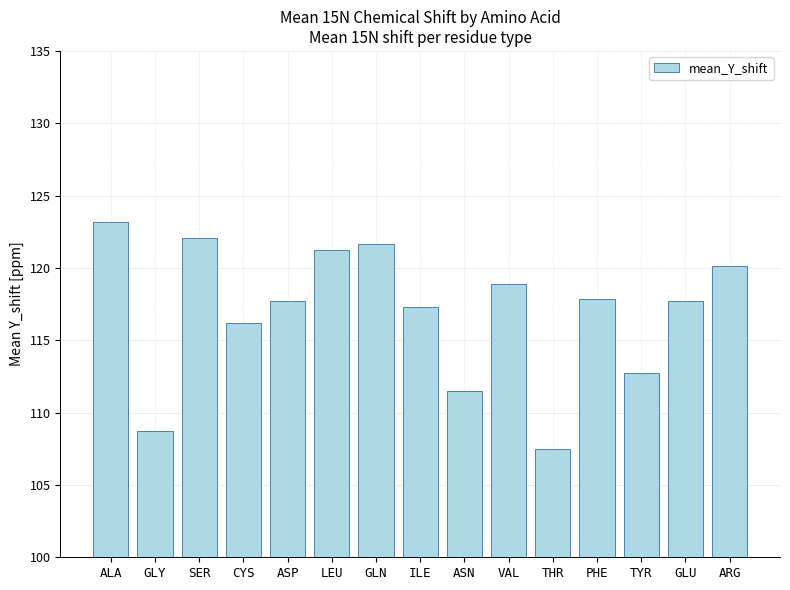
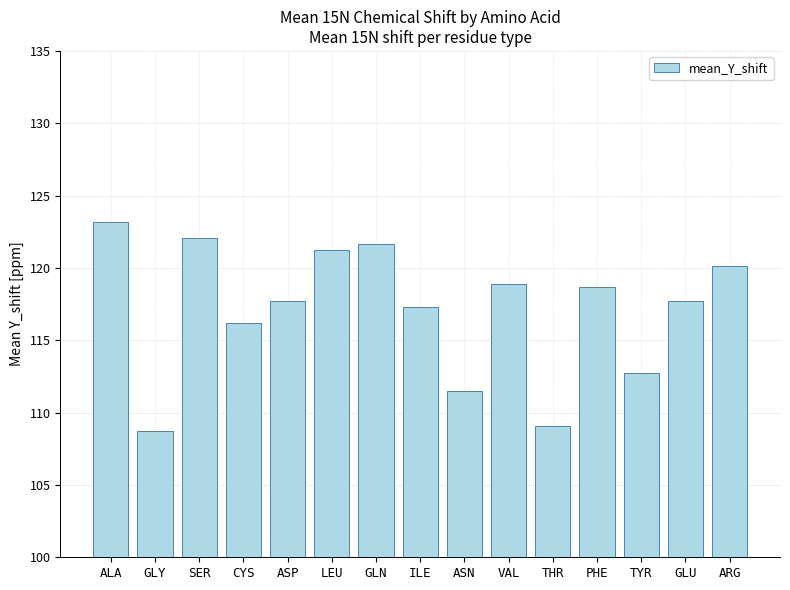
THR: 107.5 -> 109.1
PHE: 117.9 -> 118.7
